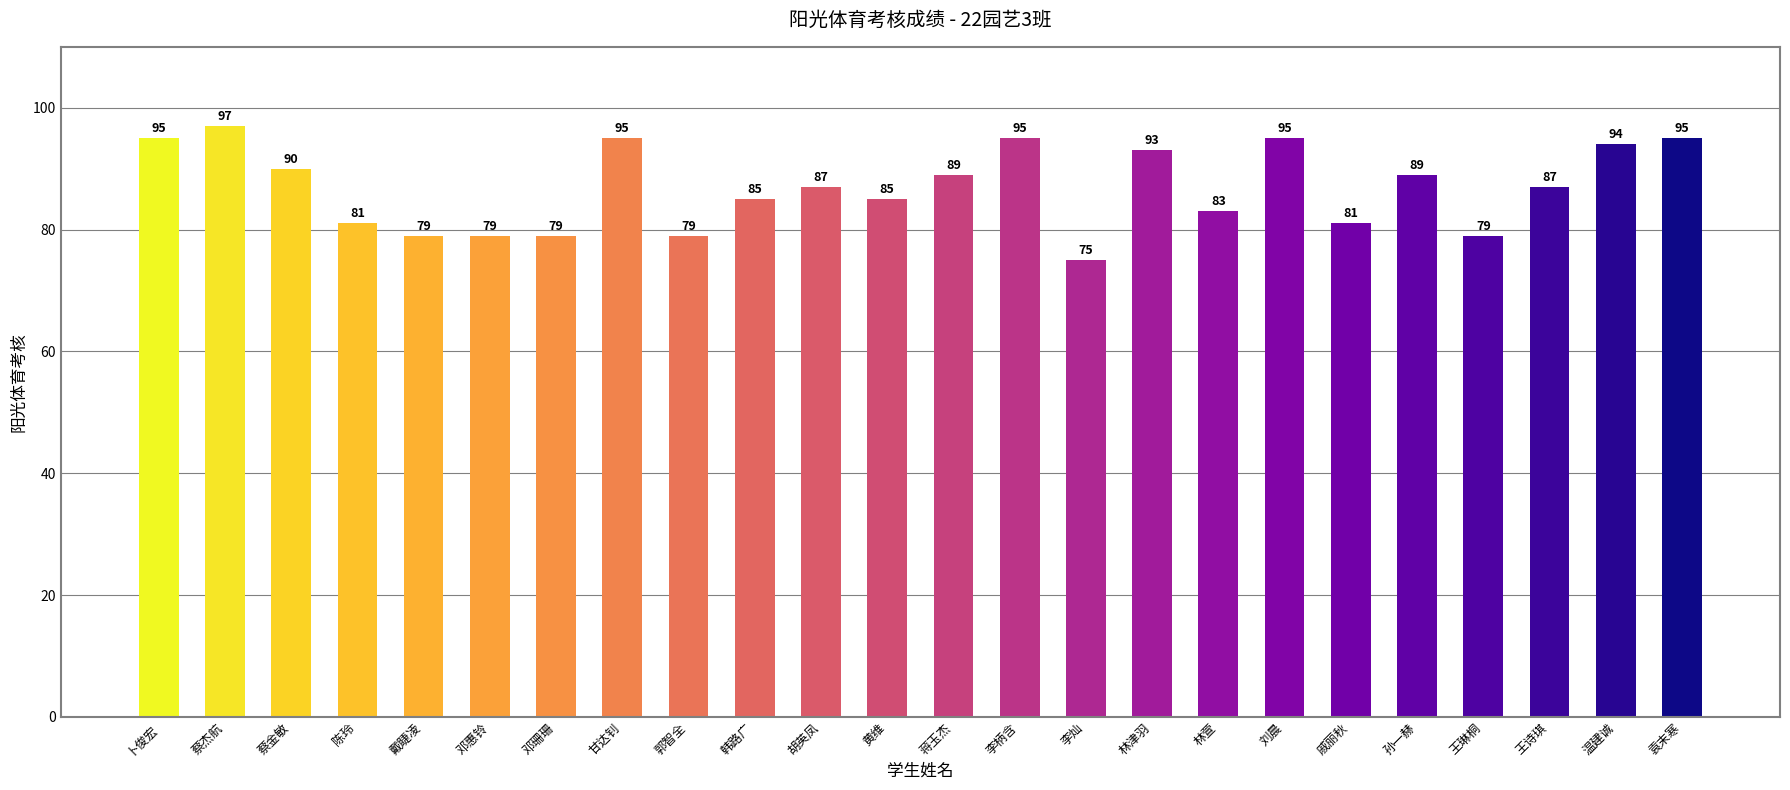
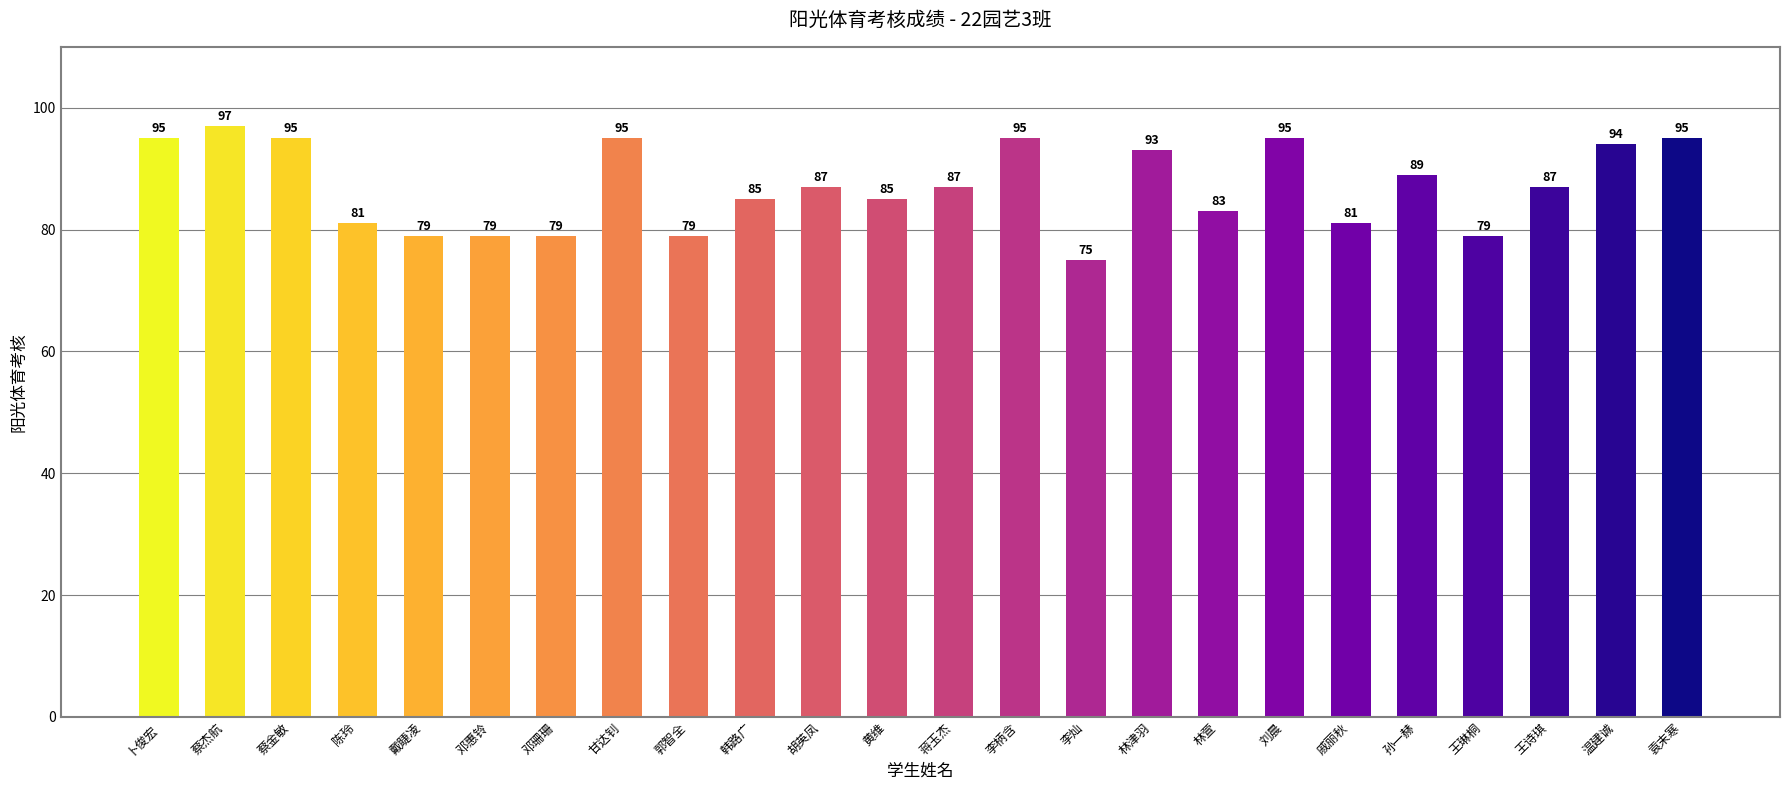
蔡金敏: 90 -> 95
蒋玉杰: 89 -> 87
